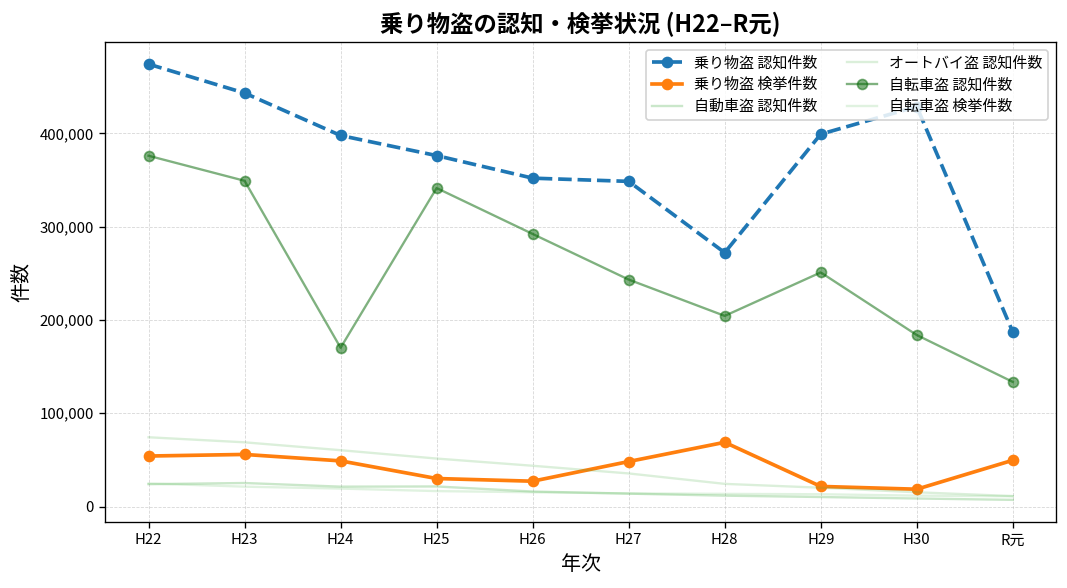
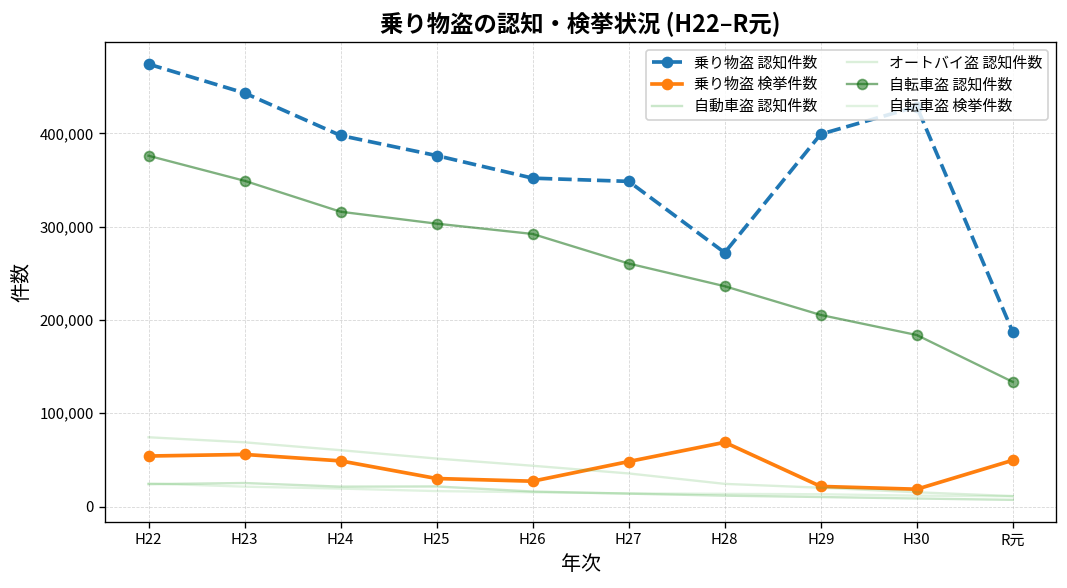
自転車盗 認知件数, H24: 170,000 -> 320,000
自転車盗 認知件数, H25: 340,000 -> 300,000
自転車盗 認知件数, H27: 240,000 -> 260,000
自転車盗 認知件数, H28: 200,000 -> 240,000
自転車盗 認知件数, H29: 250,000 -> 210,000
